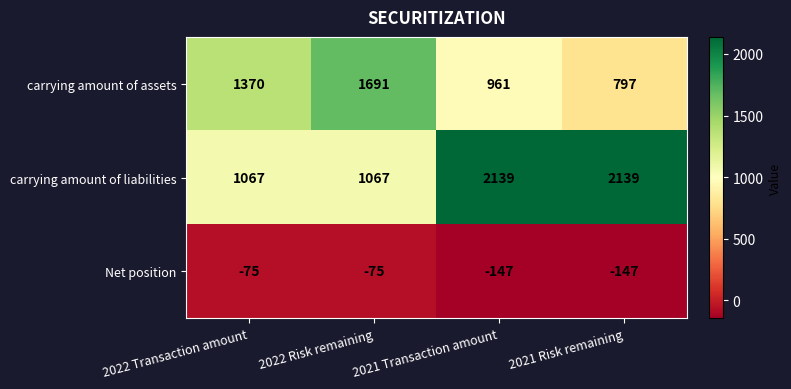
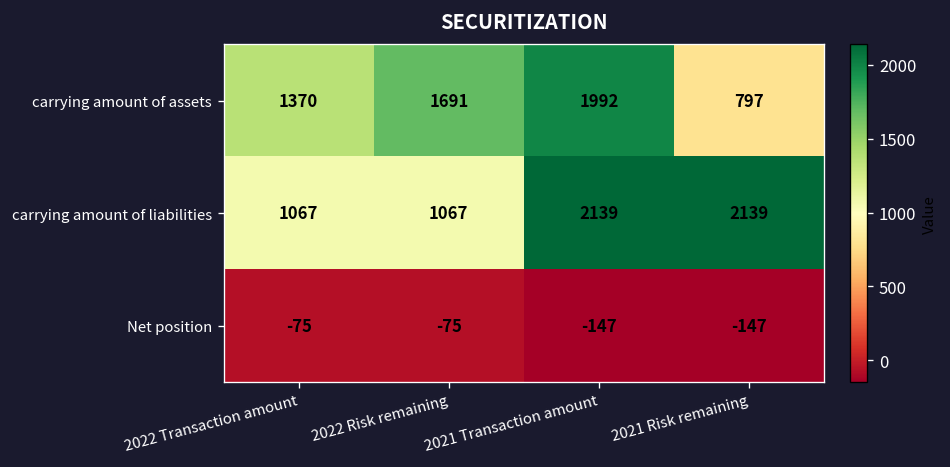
carrying amount of assets, 2021 Transaction amount: 961 -> 1992
